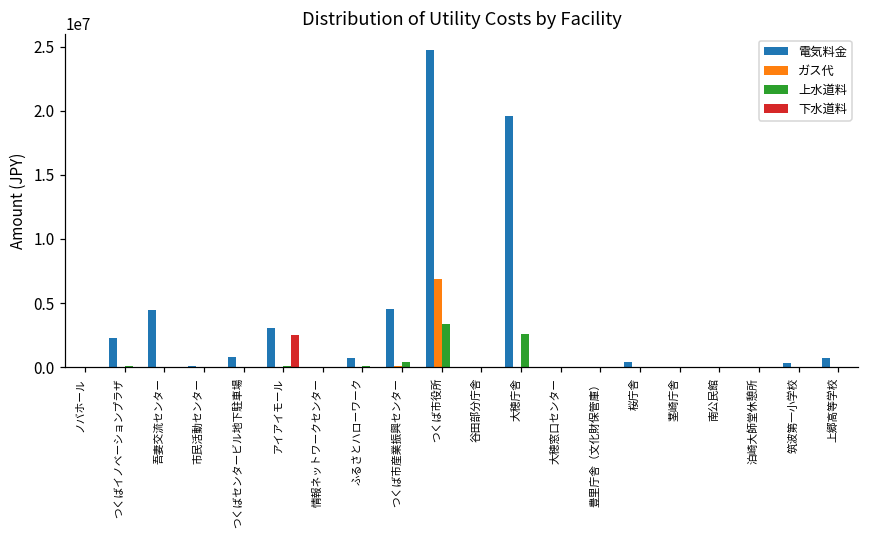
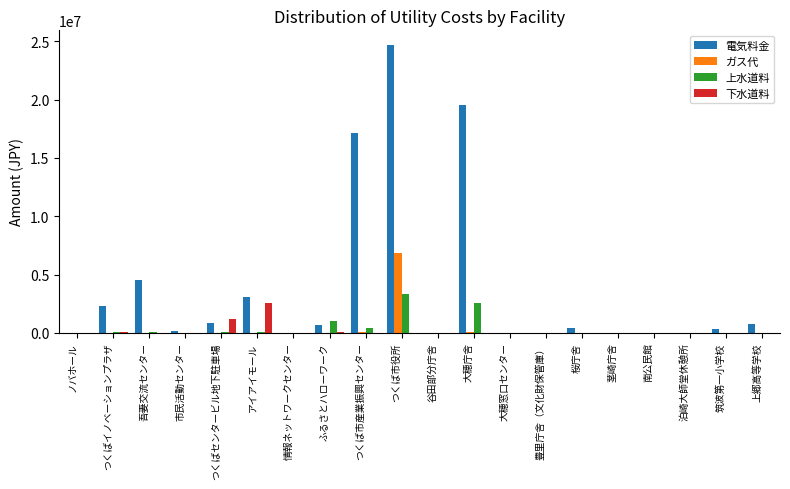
下水道料, つくばセンタービル地下駐車場: 0 -> 1200000
上水道料, ふるさとハローワーク: 100000 -> 1000000
電気料金, つくば市産業振興センター: 4500000 -> 17200000
